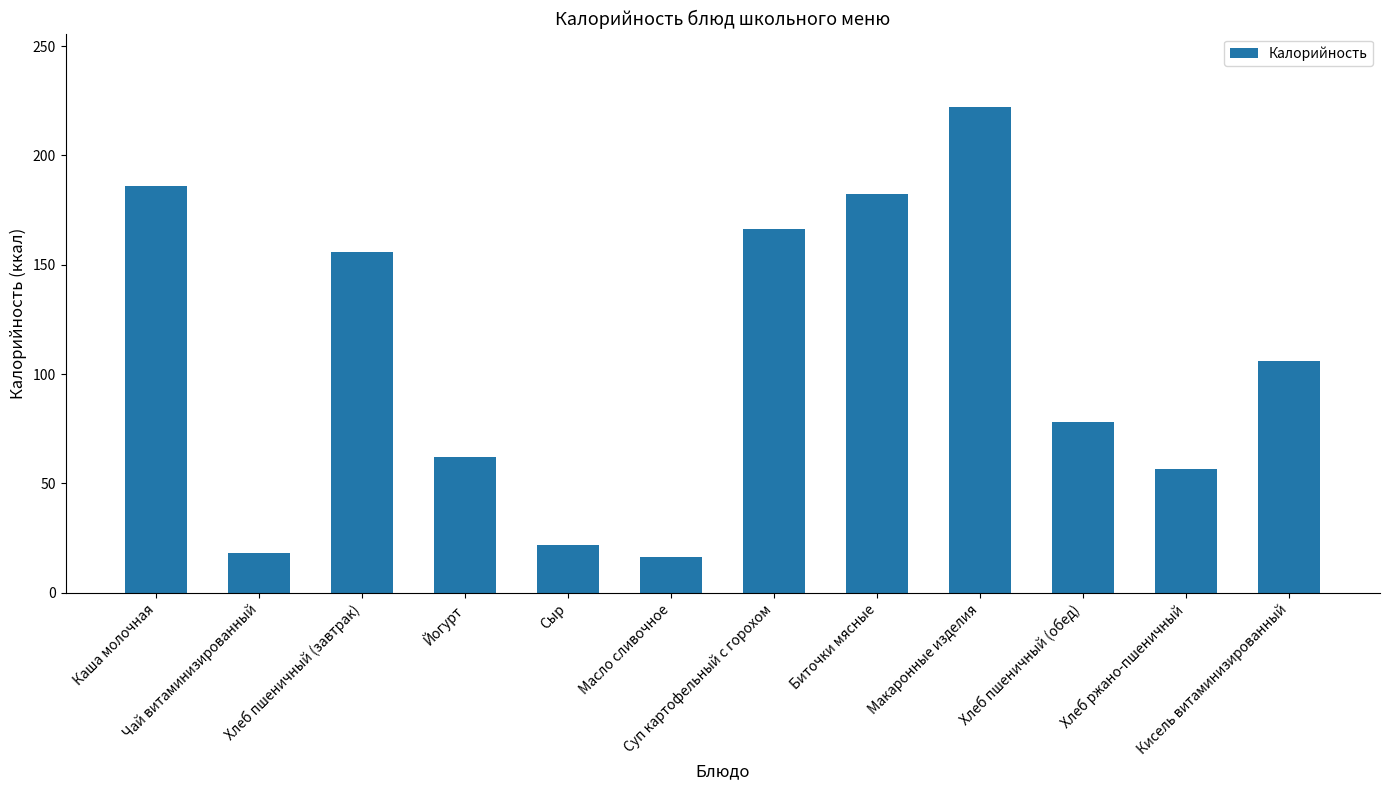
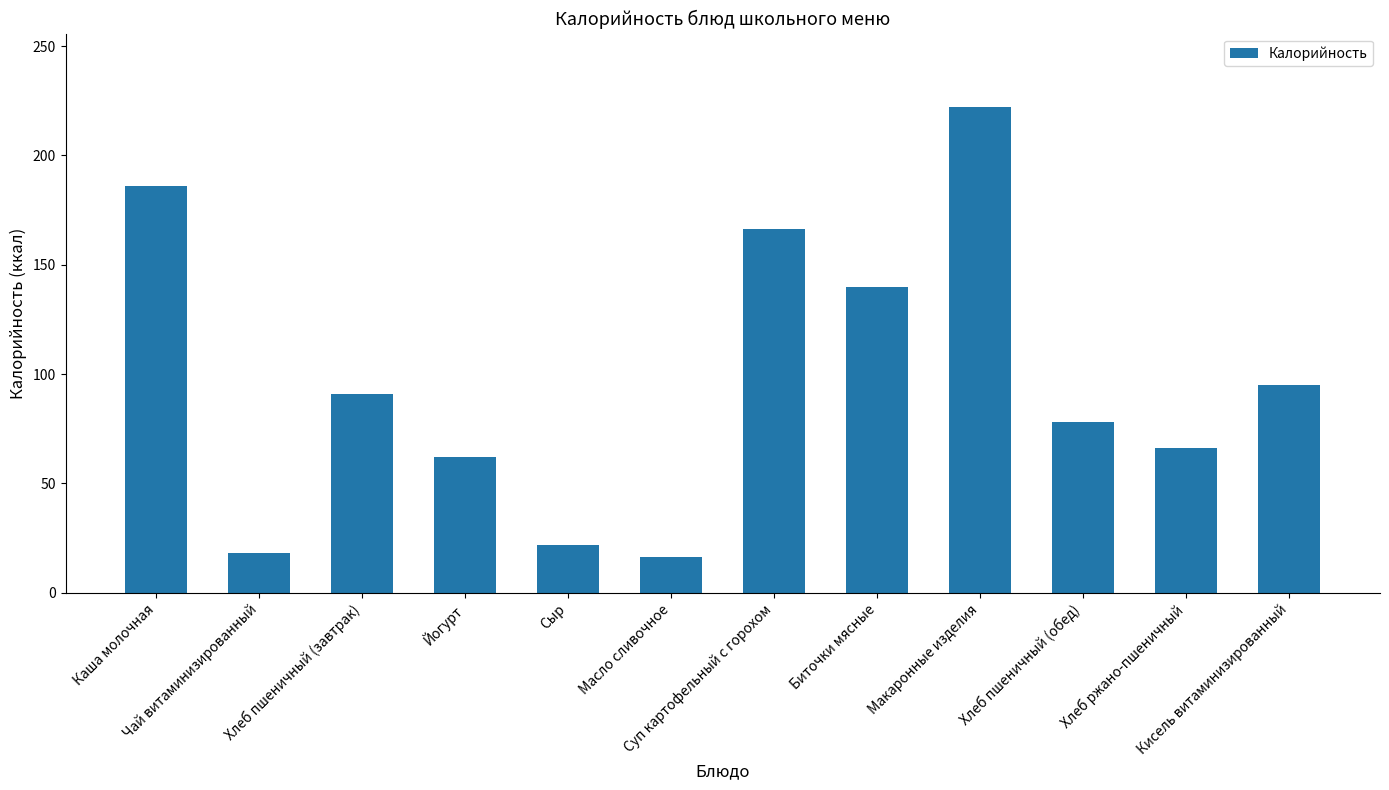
Хлеб пшеничный (завтрак): 156 -> 91
Биточки мясные: 183 -> 140
Хлеб ржано-пшеничный: 57 -> 66
Кисель витаминизированный: 106 -> 95
